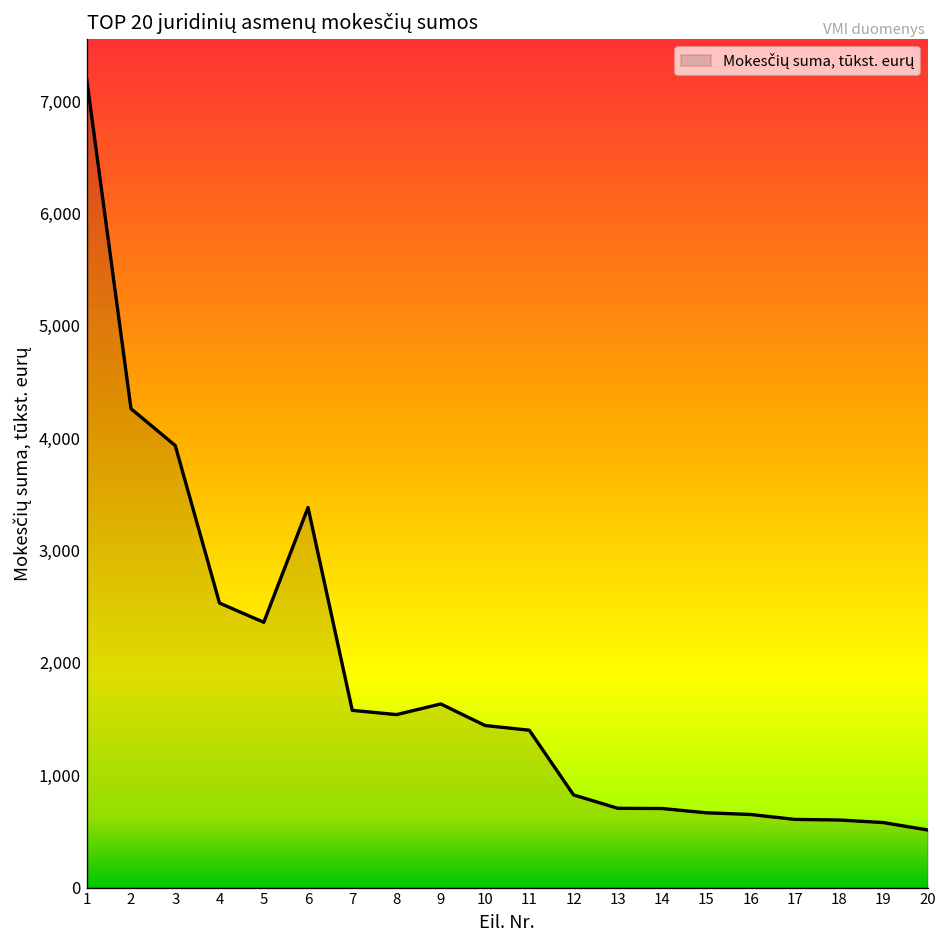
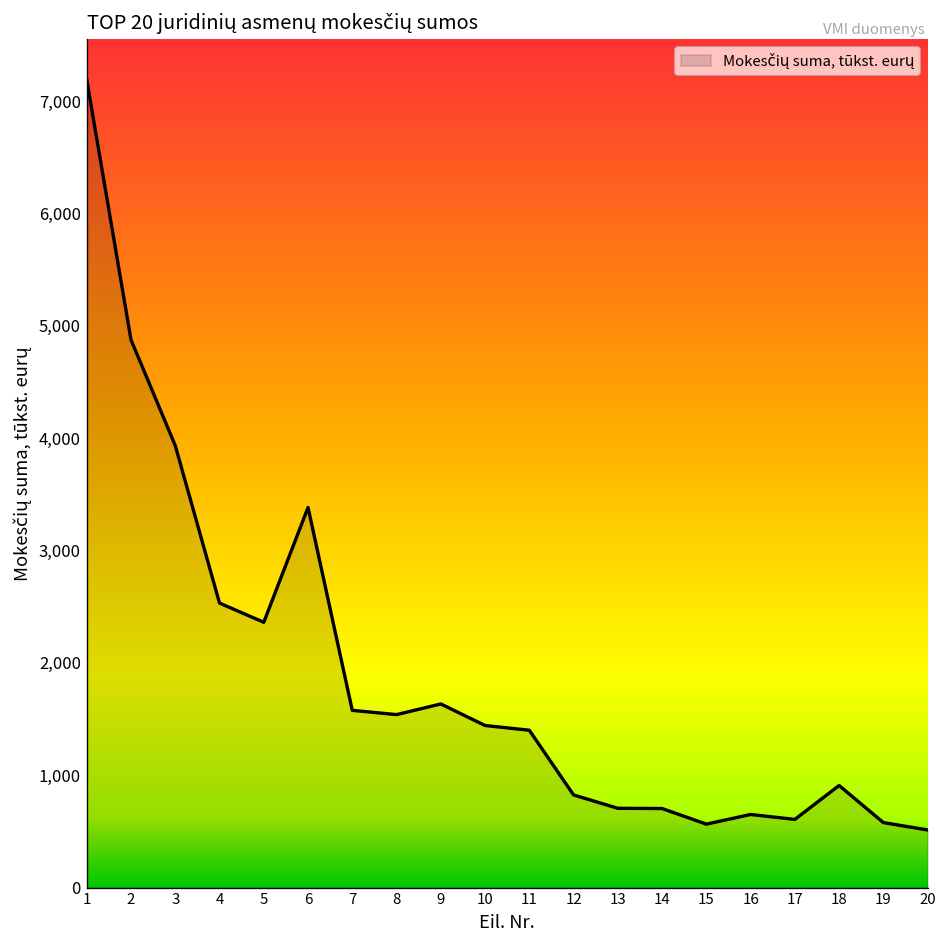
2: 4,300 -> 4,900
15: 700 -> 600
18: 600 -> 900
